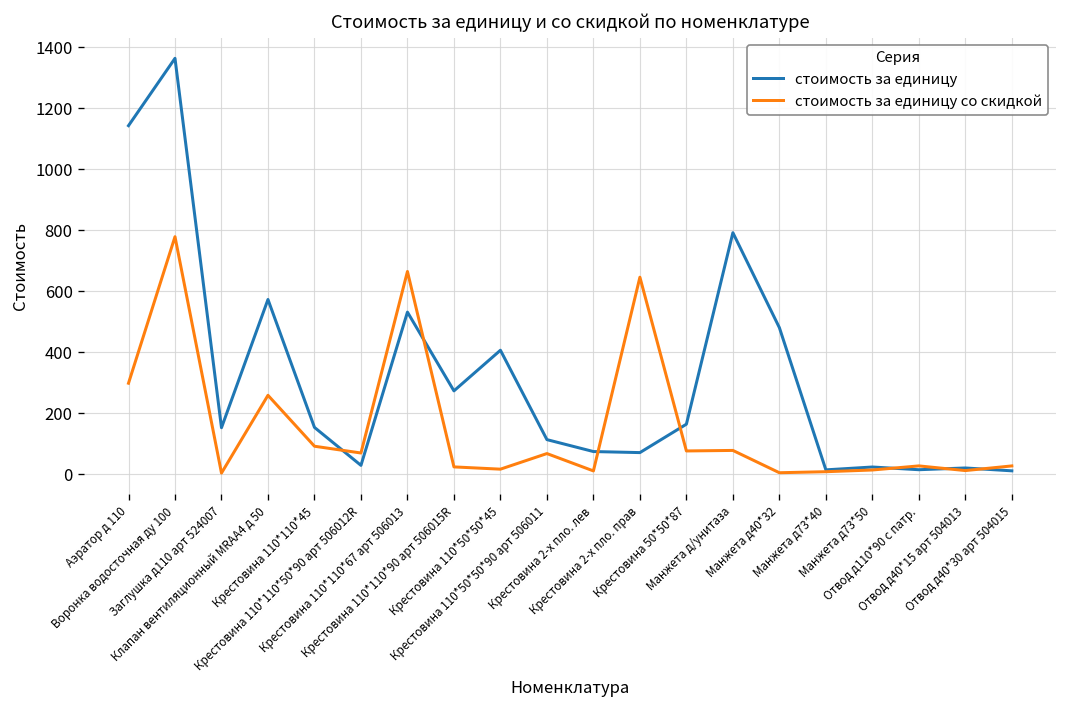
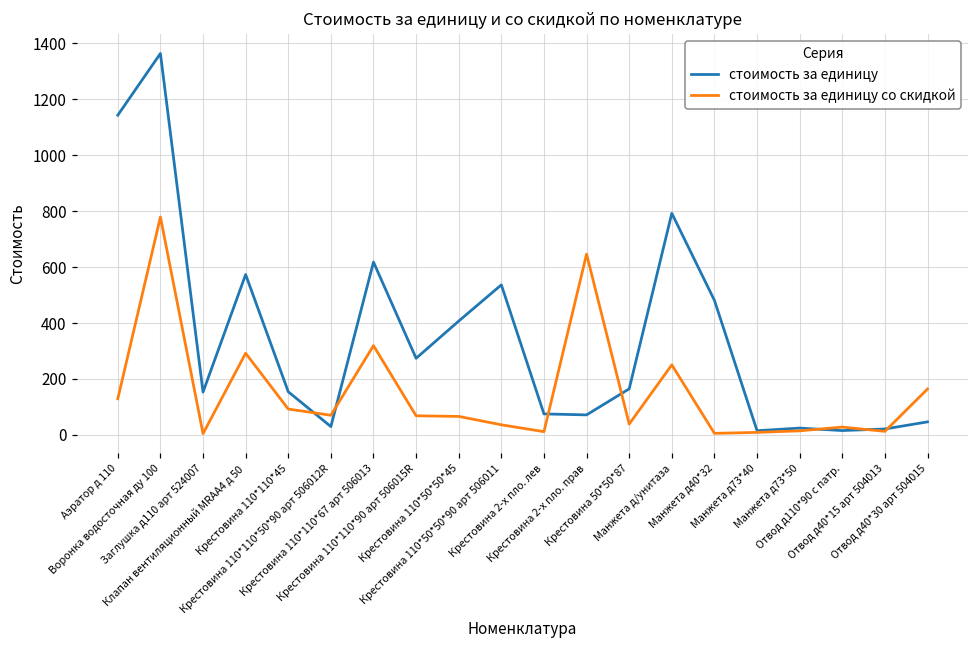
стоимость за единицу со скидкой, Аэратор д 110: 300 -> 130
стоимость за единицу со скидкой, Клапан вентиляционный MRAA4 д 50: 260 -> 290
стоимость за единицу, Крестовина 110*110*67 арт 506013: 530 -> 620
стоимость за единицу со скидкой, Крестовина 110*110*67 арт 506013: 670 -> 320
стоимость за единицу со скидкой, Крестовина 110*110*90 арт 506015R: 20 -> 70
стоимость за единицу со скидкой, Крестовина 110*50*50*45: 20 -> 70
стоимость за единицу, Крестовина 110*50*50*90 арт 506011: 110 -> 540
стоимость за единицу со скидкой, Крестовина 110*50*50*90 арт 506011: 70 -> 40
стоимость за единицу со скидкой, Крестовина 50*50*87: 80 -> 40
стоимость за единицу со скидкой, Манжета д/унитаза: 80 -> 250
стоимость за единицу, Отвод д40*30 арт 504015: 10 -> 50
стоимость за единицу со скидкой, Отвод д40*30 арт 504015: 30 -> 160
